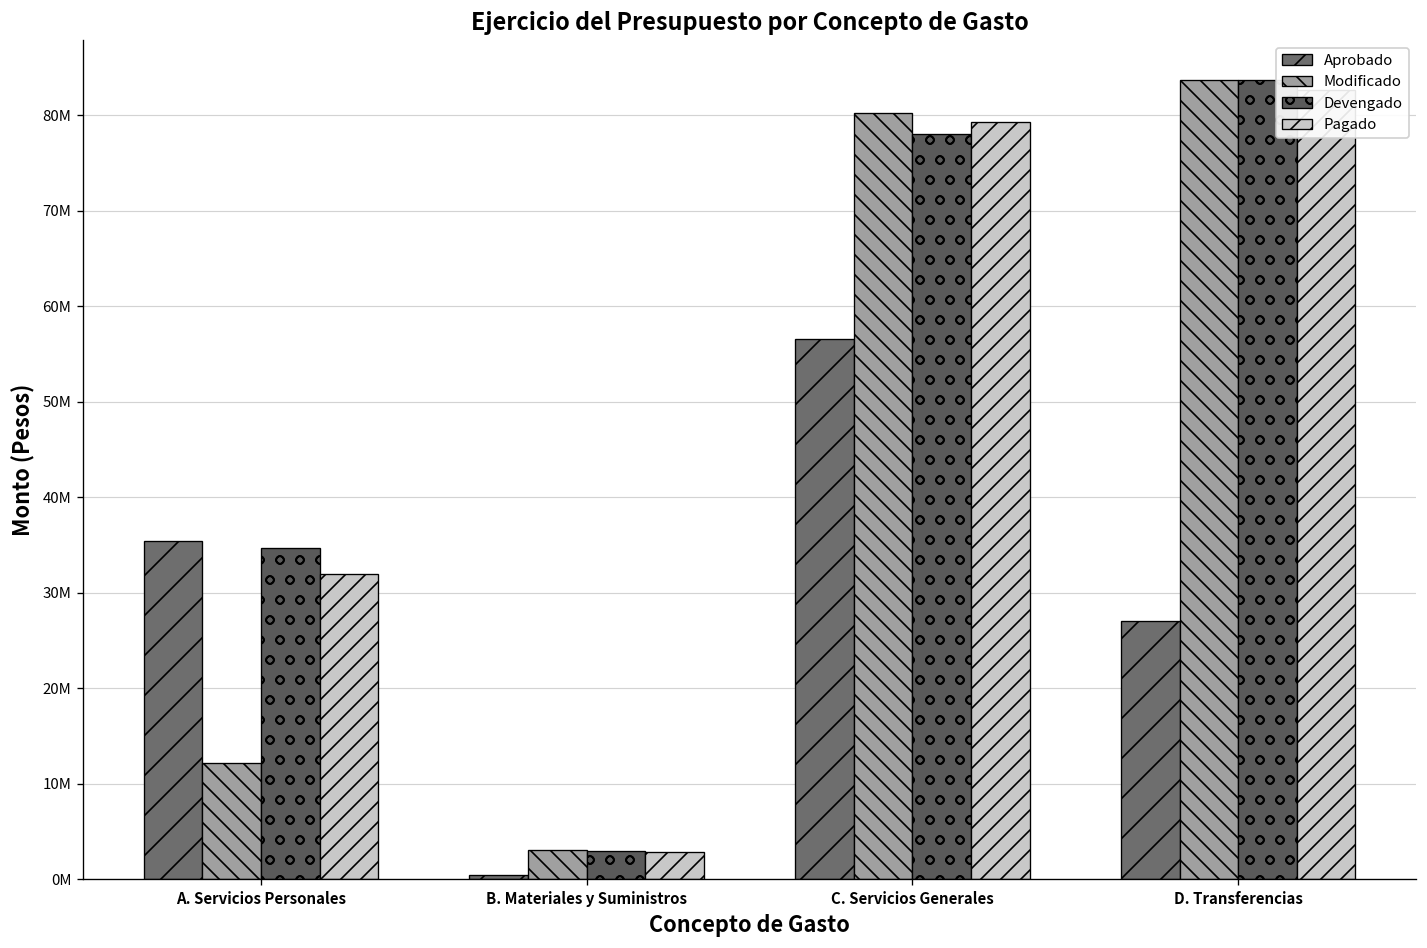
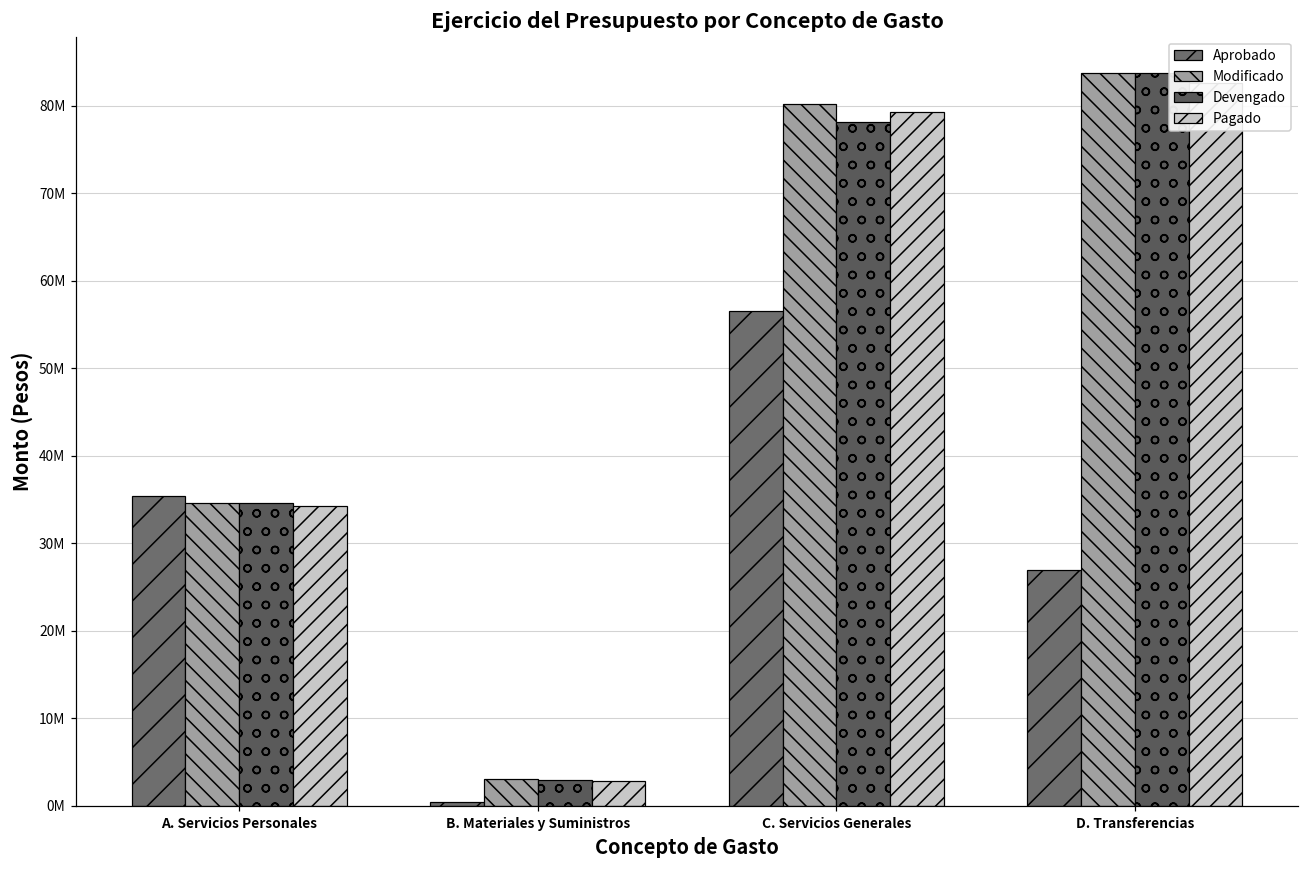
Modificado, A. Servicios Personales: 12000000 -> 35000000
Pagado, A. Servicios Personales: 32000000 -> 34000000
